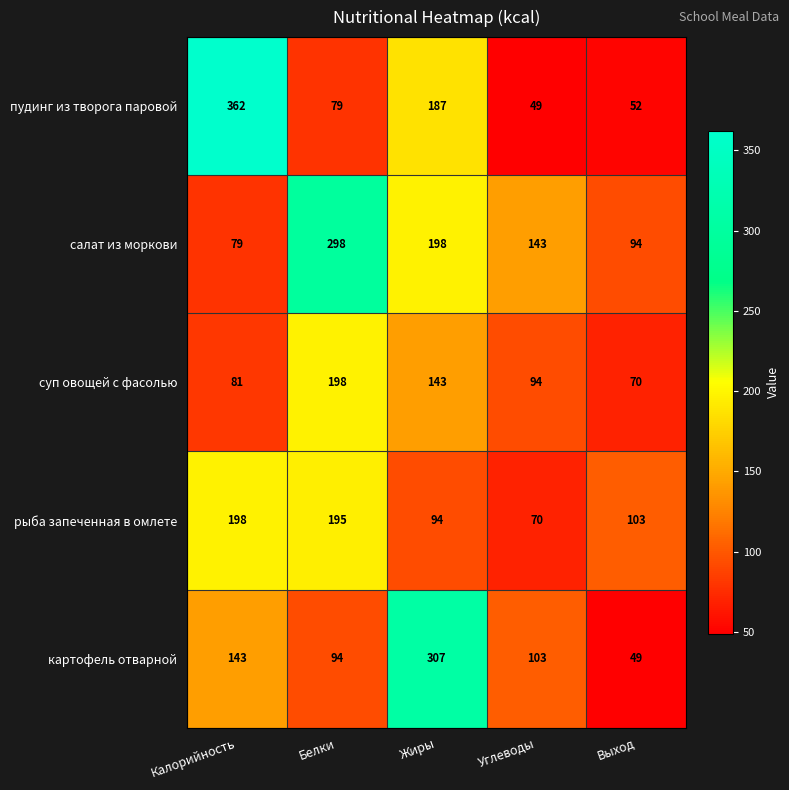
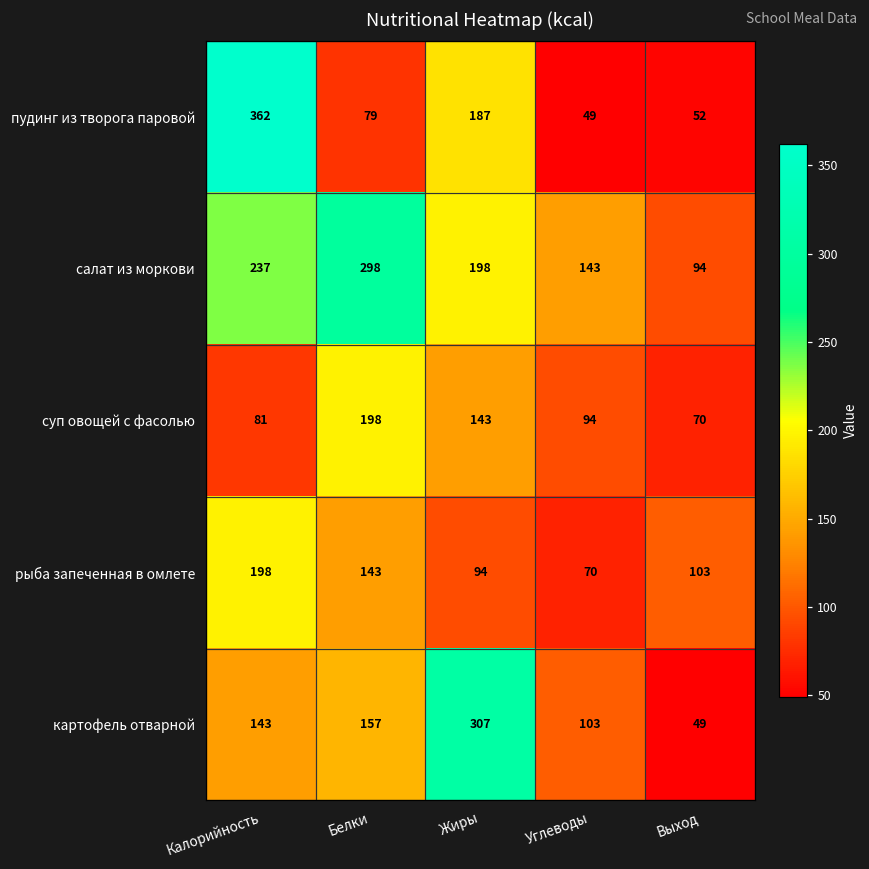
салат из моркови, Калорийность: 79 -> 237
рыба запеченная в омлете, Белки: 195 -> 143
картофель отварной, Белки: 94 -> 157
